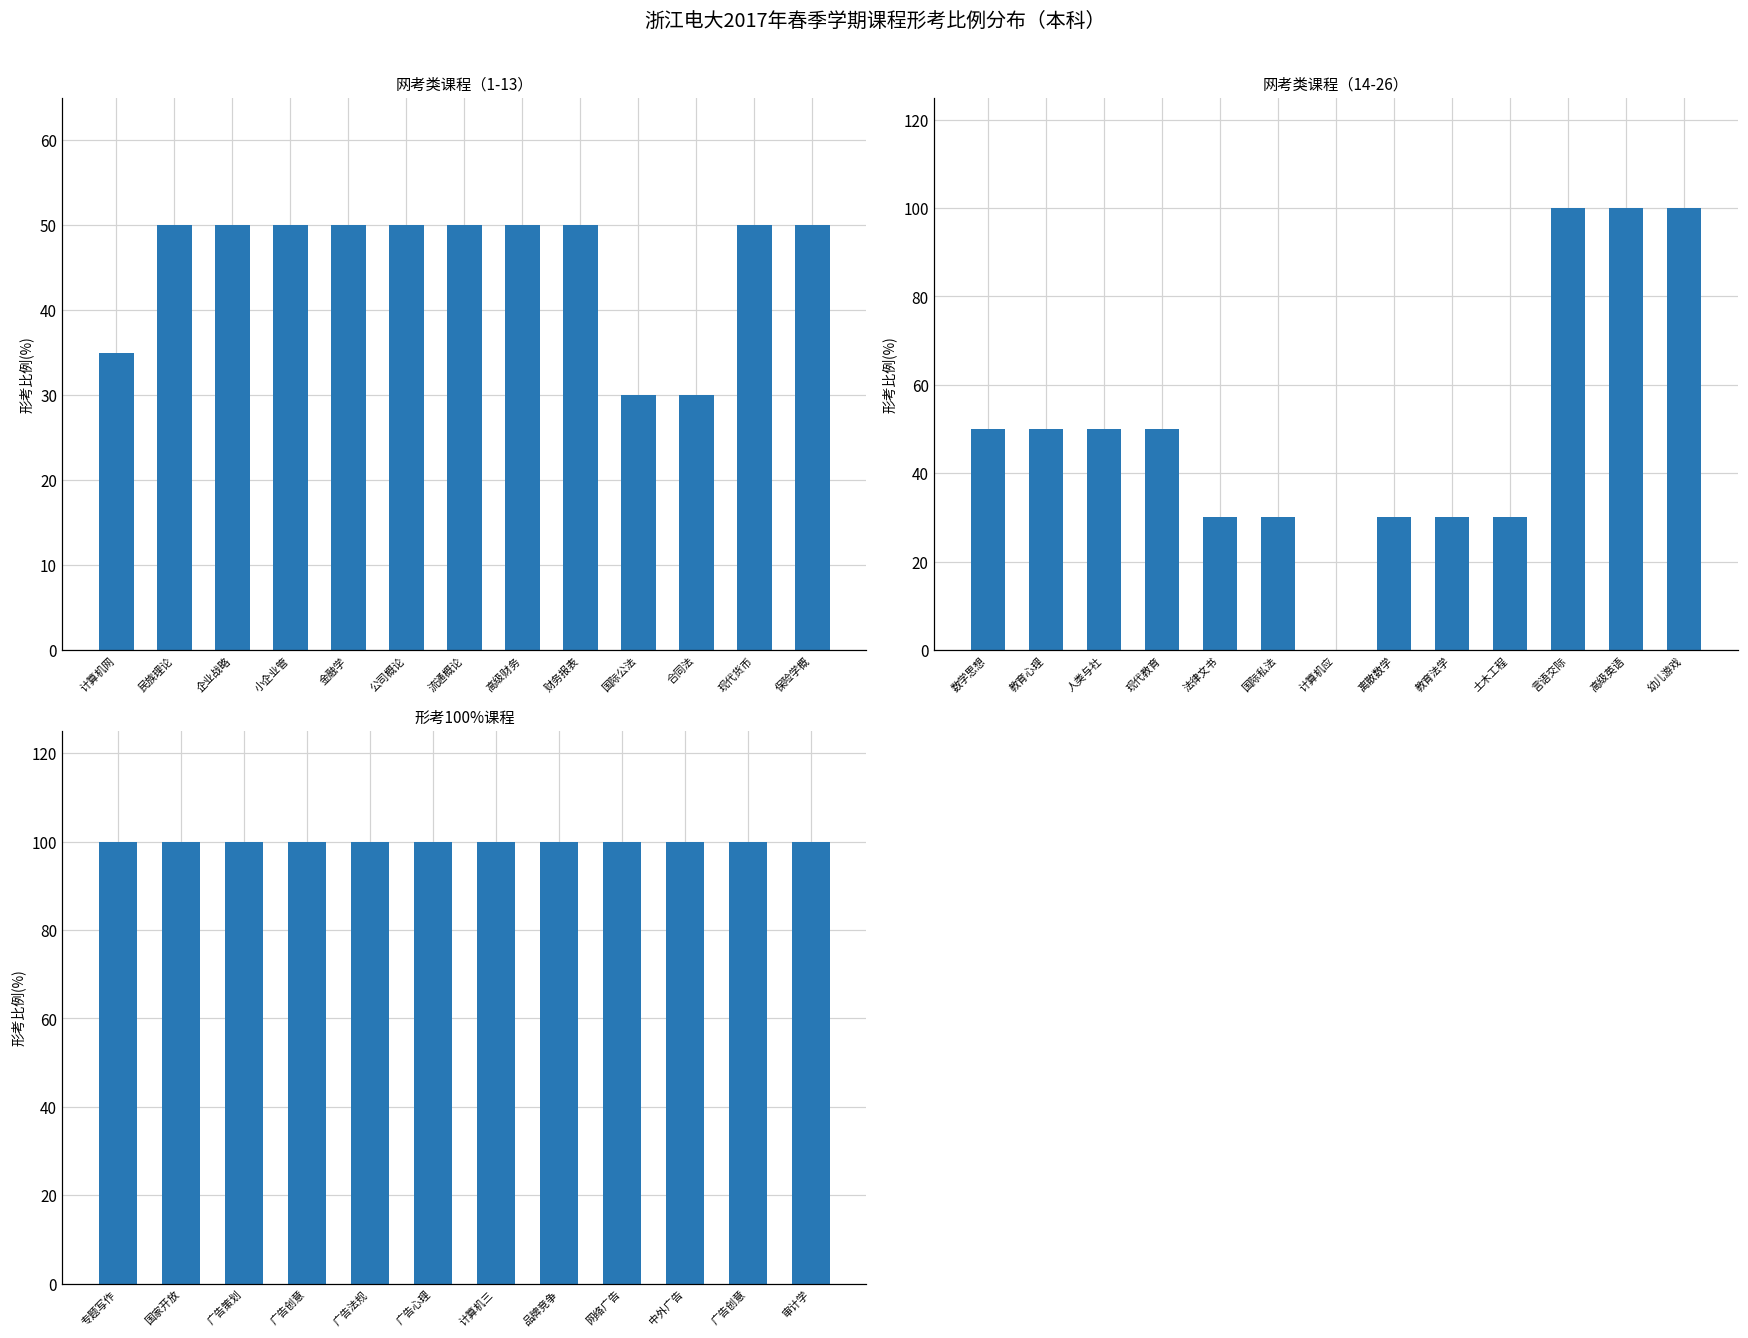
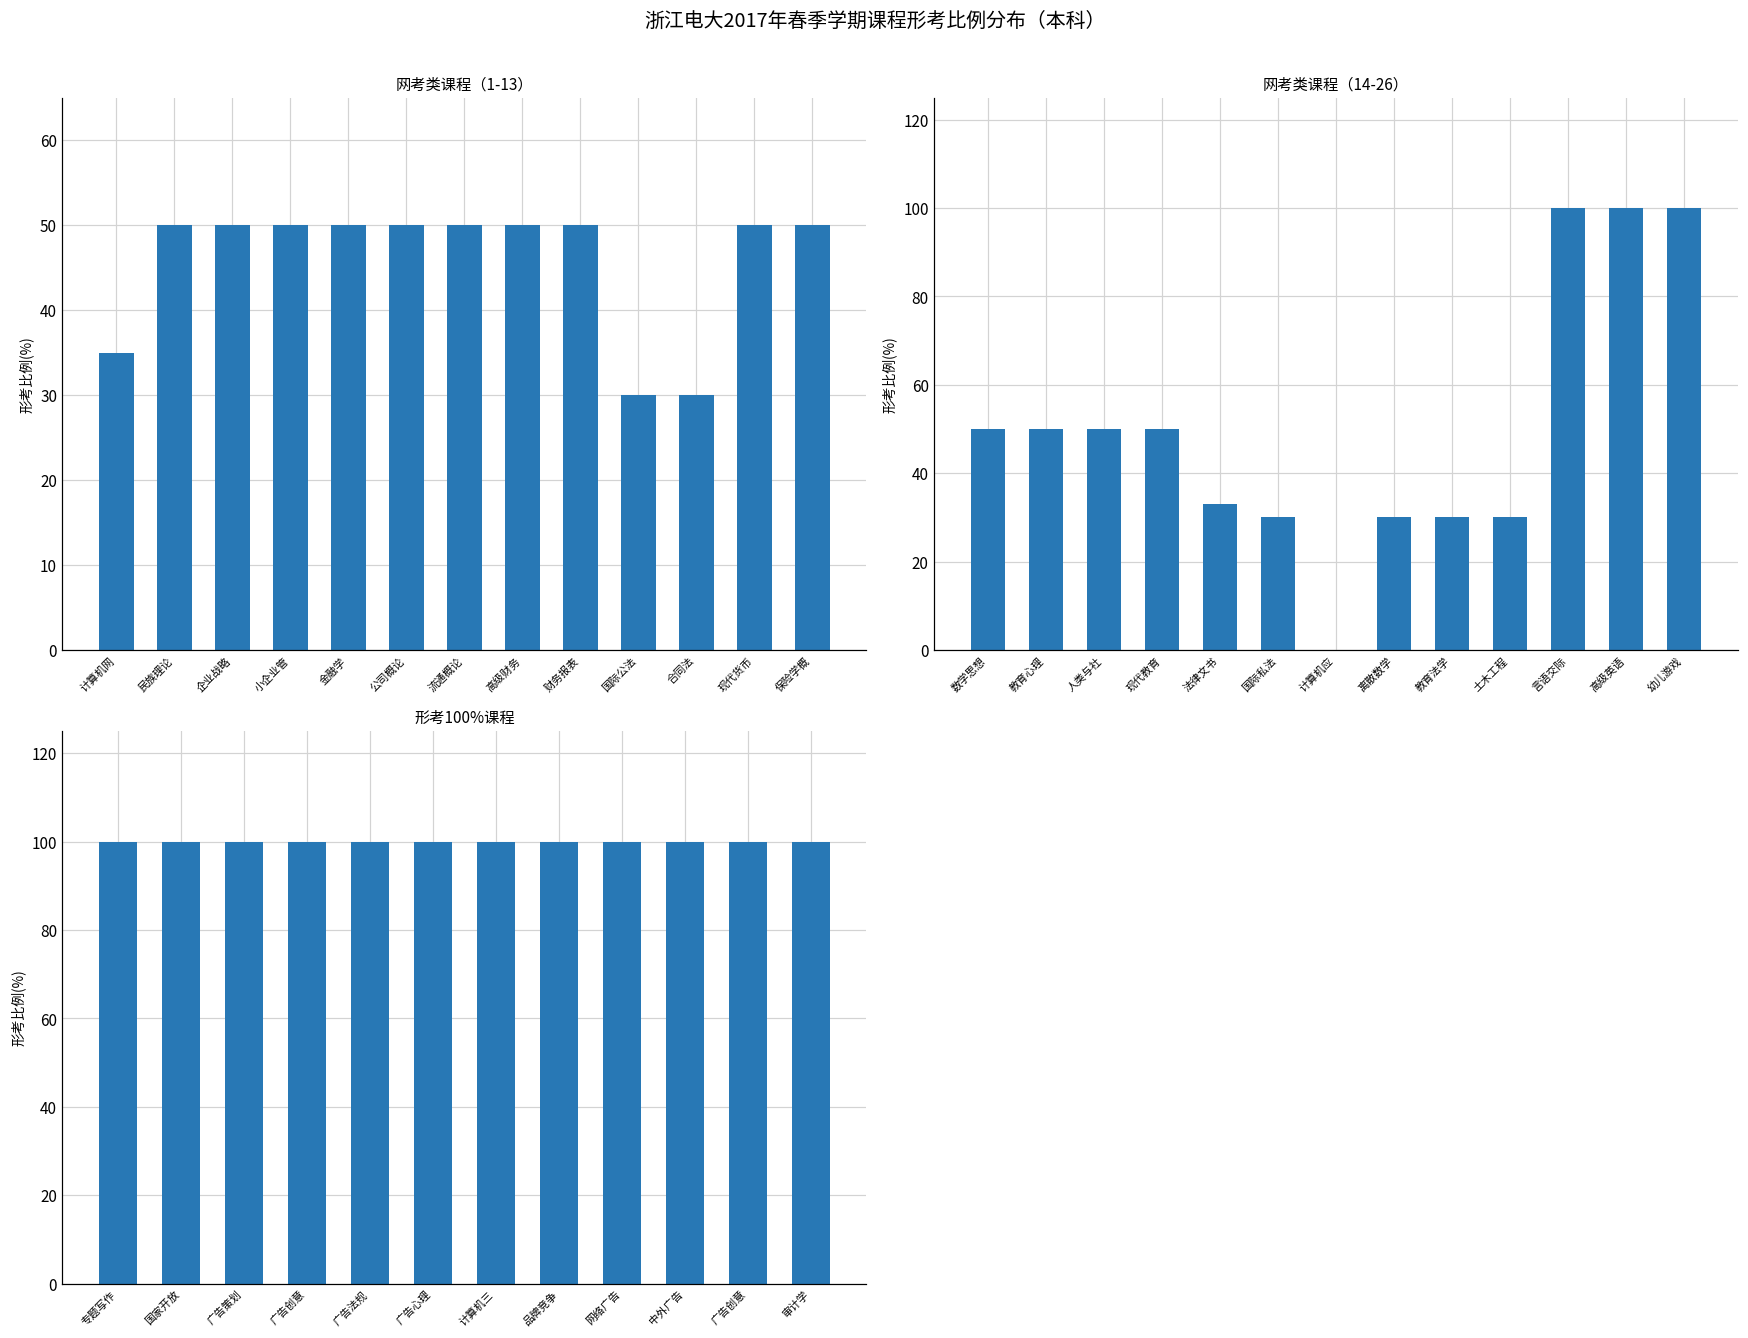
网考类课程（14-26）, 法律文书: 30 -> 33
